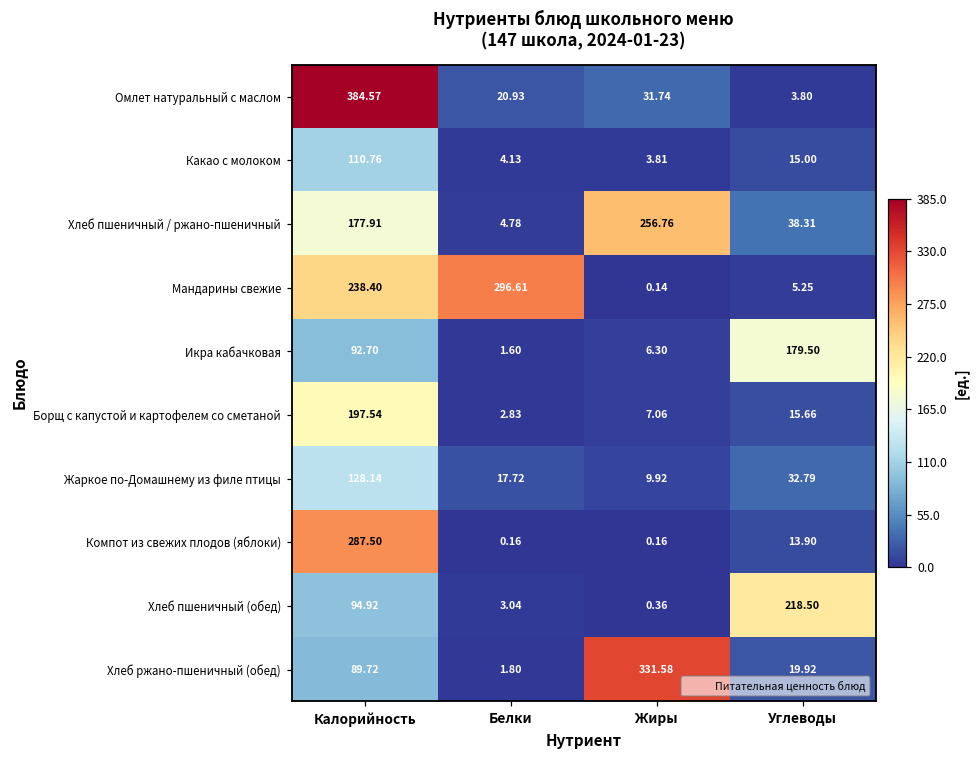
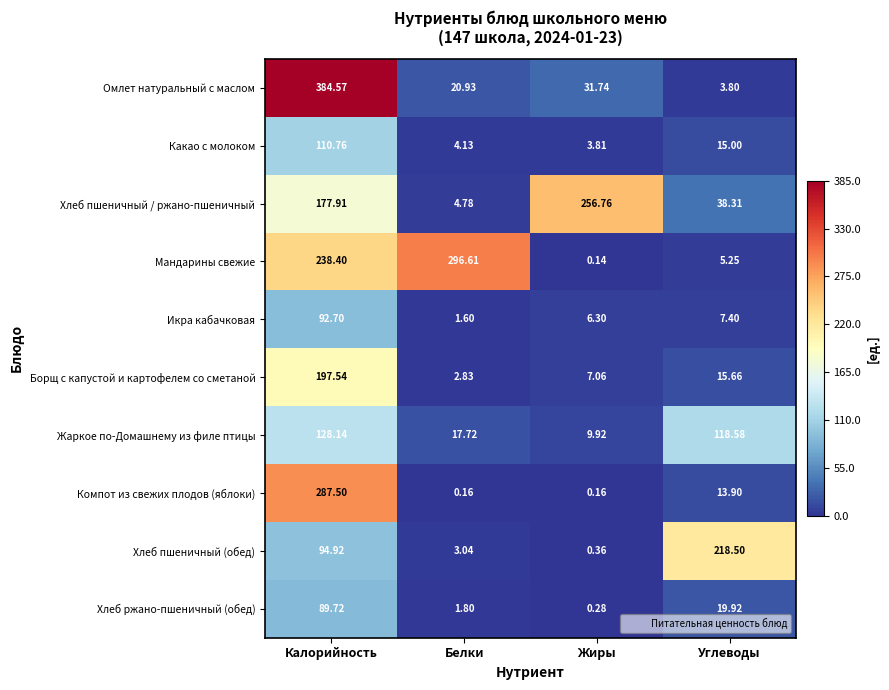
Икра кабачковая, Углеводы: 179.50 -> 7.40
Жаркое по-Домашнему из филе птицы, Углеводы: 32.79 -> 118.58
Хлеб ржано-пшеничный (обед), Жиры: 331.58 -> 0.28
